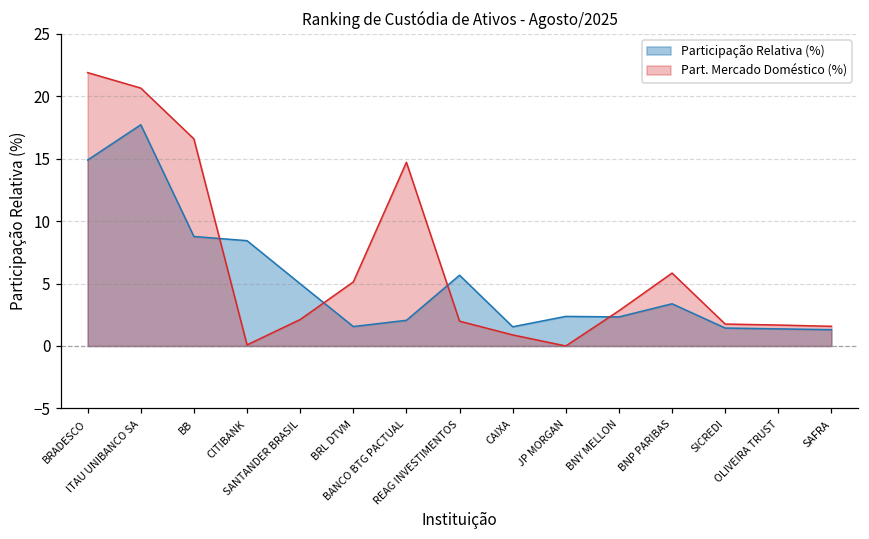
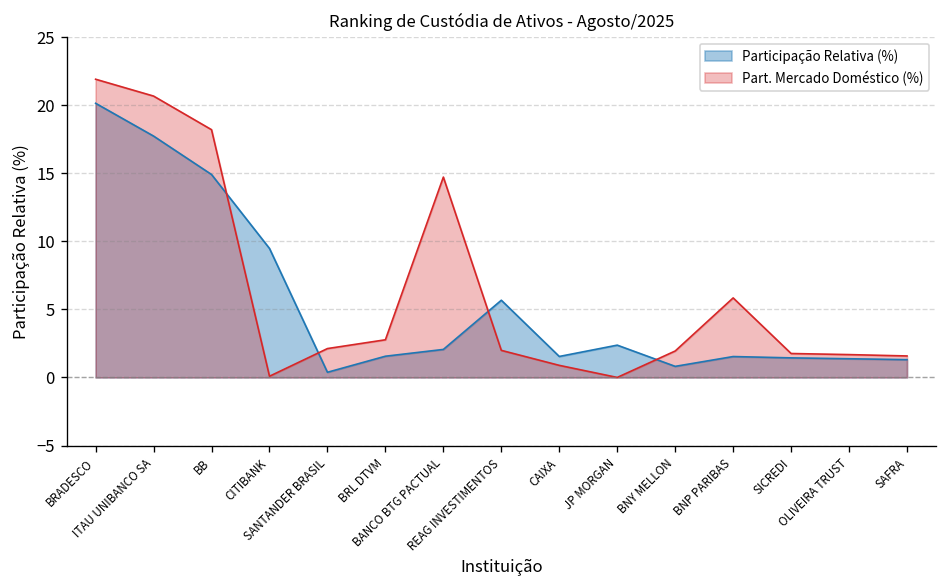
Participação Relativa (%), BRADESCO: 14.9 -> 20.1
Participação Relativa (%), BB: 8.8 -> 14.9
Part. Mercado Doméstico (%), BB: 16.6 -> 18.2
Participação Relativa (%), CITIBANK: 8.4 -> 9.5
Participação Relativa (%), SANTANDER BRASIL: 5.0 -> 0.4
Part. Mercado Doméstico (%), BRL DTVM: 5.1 -> 2.8
Participação Relativa (%), BNY MELLON: 2.3 -> 0.8
Part. Mercado Doméstico (%), BNY MELLON: 2.8 -> 1.9
Participação Relativa (%), BNP PARIBAS: 3.4 -> 1.5
